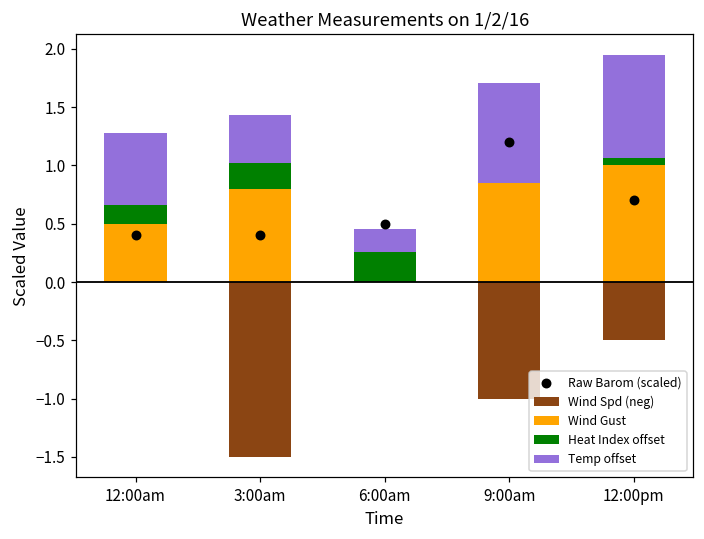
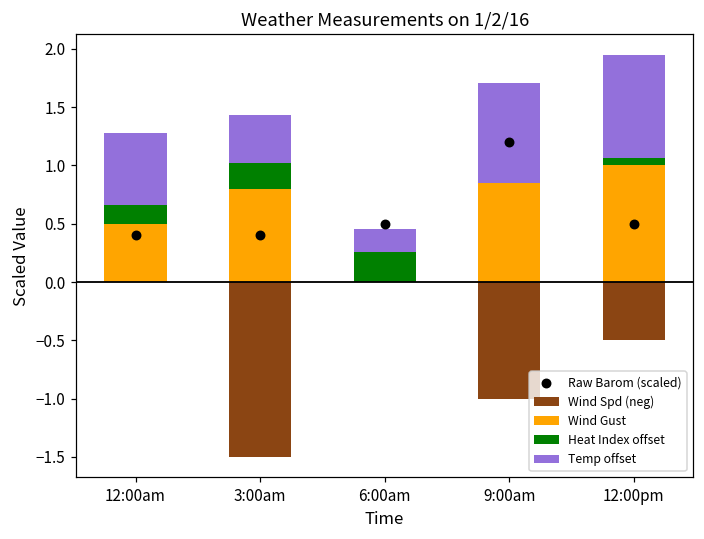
Raw Barom (scaled), 12:00pm: 0.70 -> 0.50
